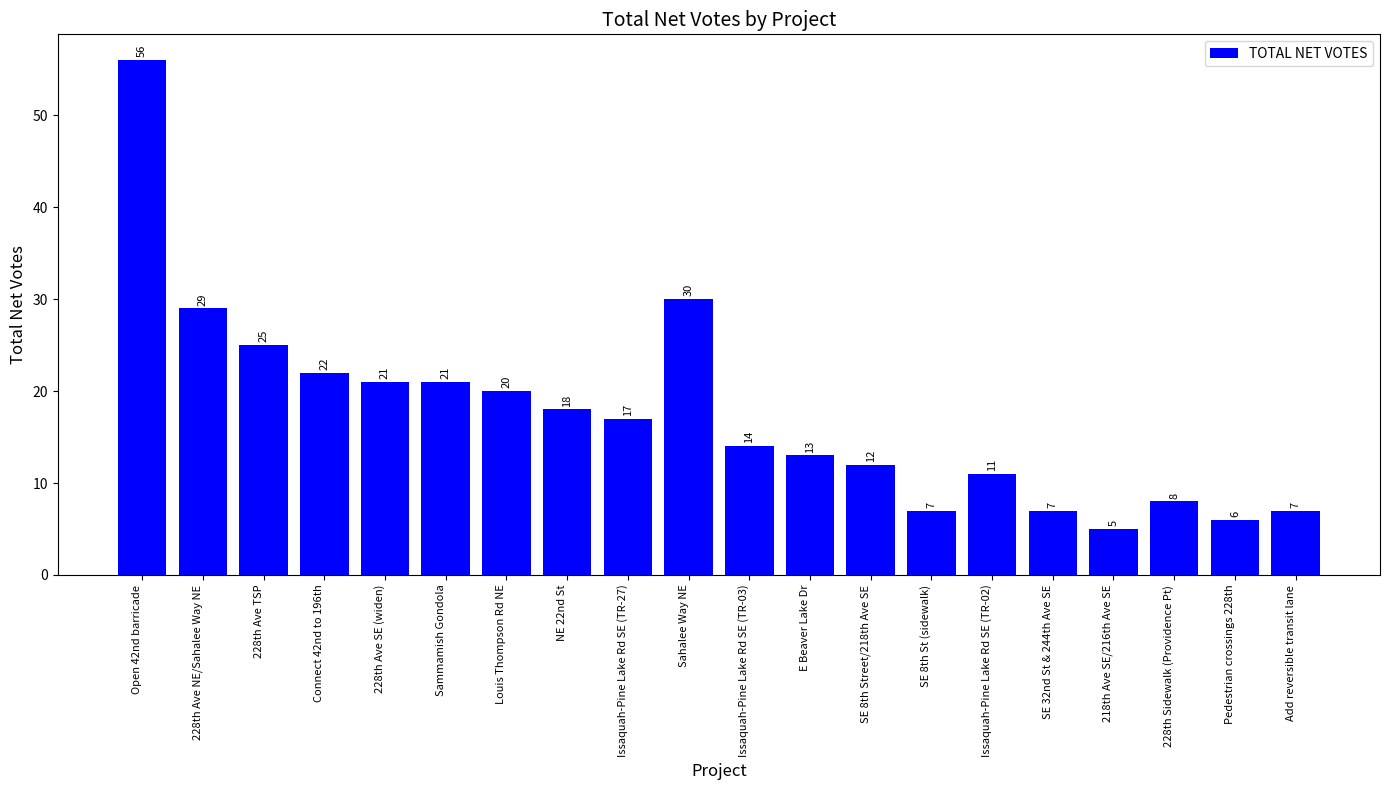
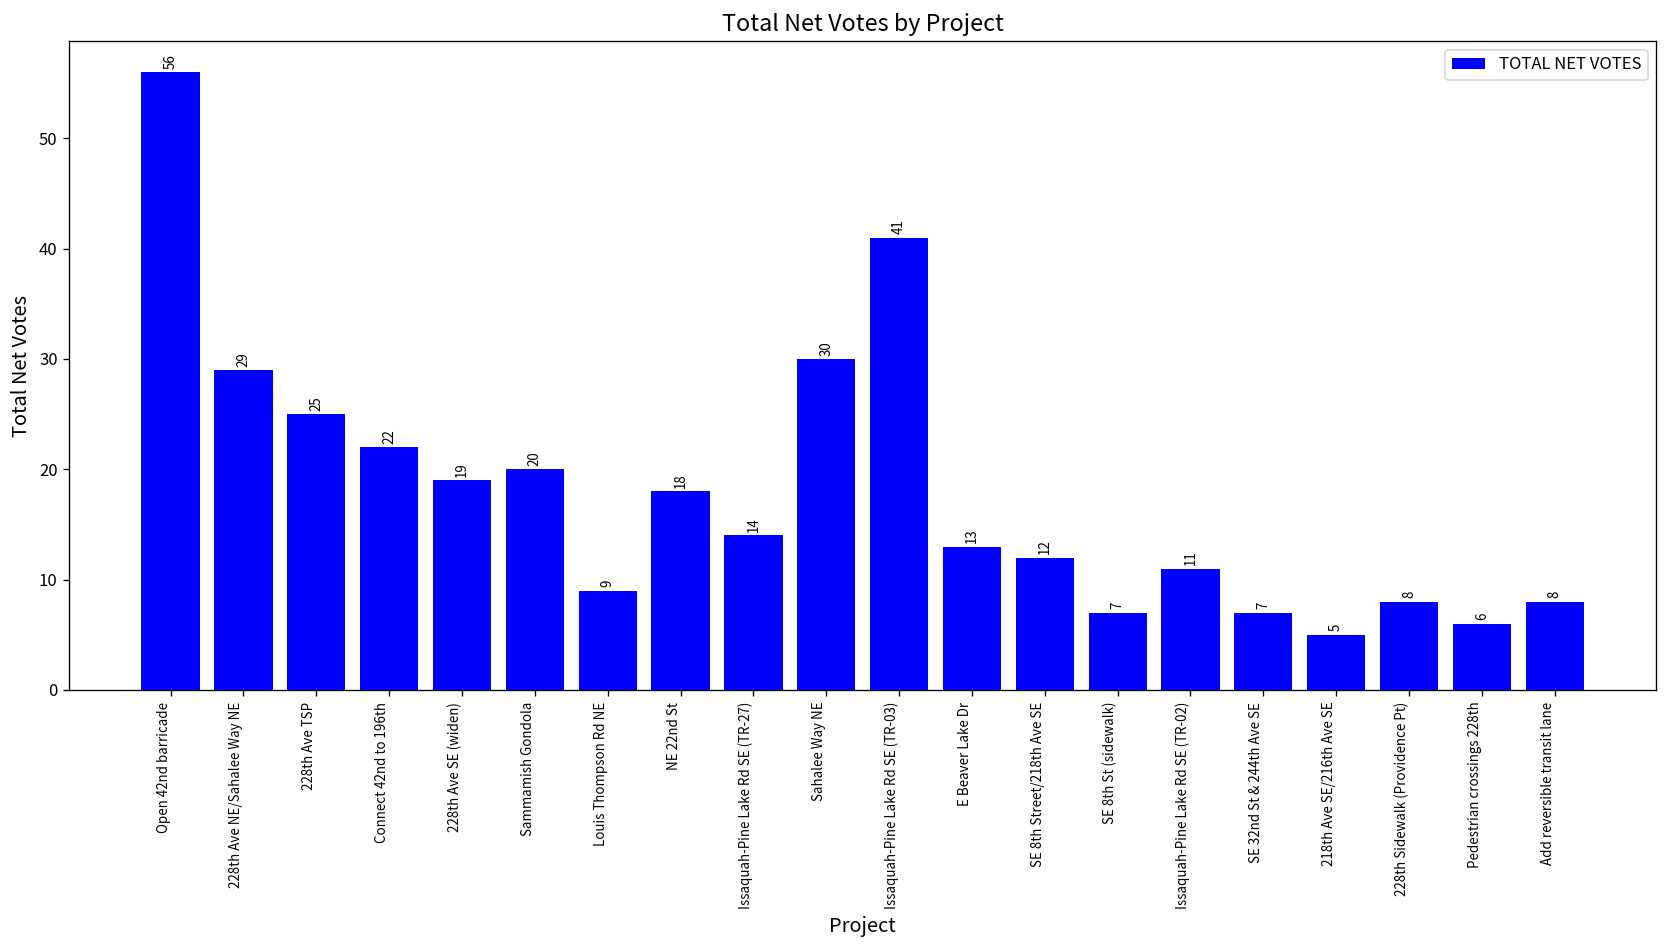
228th Ave SE (widen): 21 -> 19
Sammamish Gondola: 21 -> 20
Louis Thompson Rd NE: 20 -> 9
Issaquah-Pine Lake Rd SE (TR-27): 17 -> 14
Issaquah-Pine Lake Rd SE (TR-03): 14 -> 41
Add reversible transit lane: 7 -> 8
